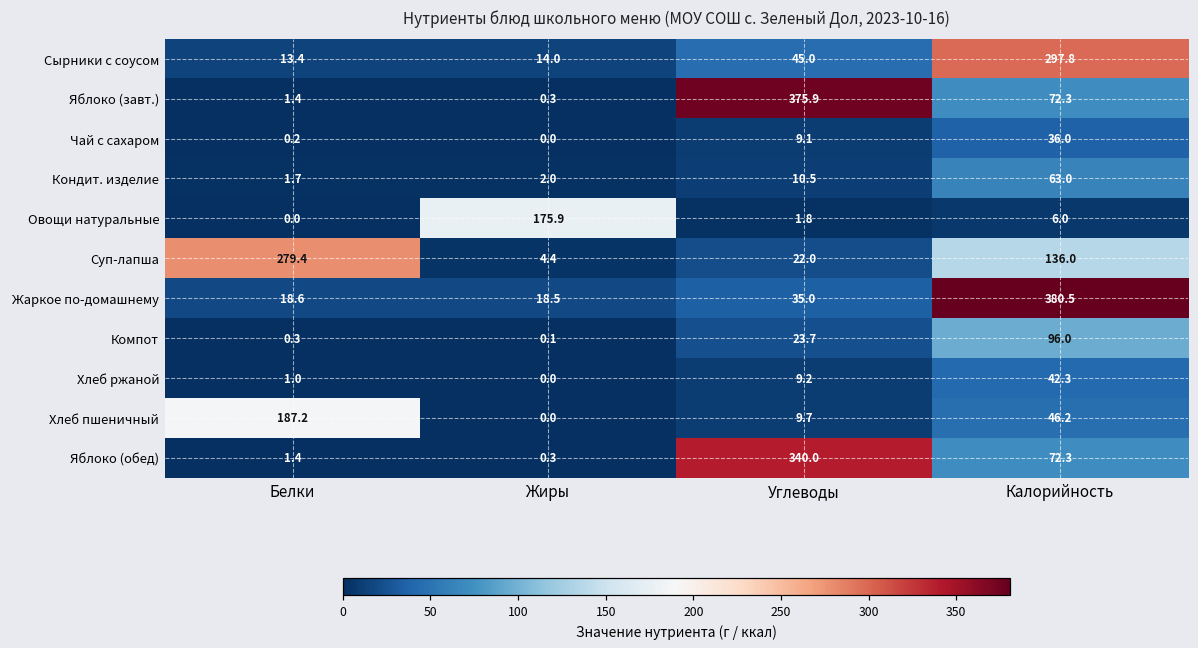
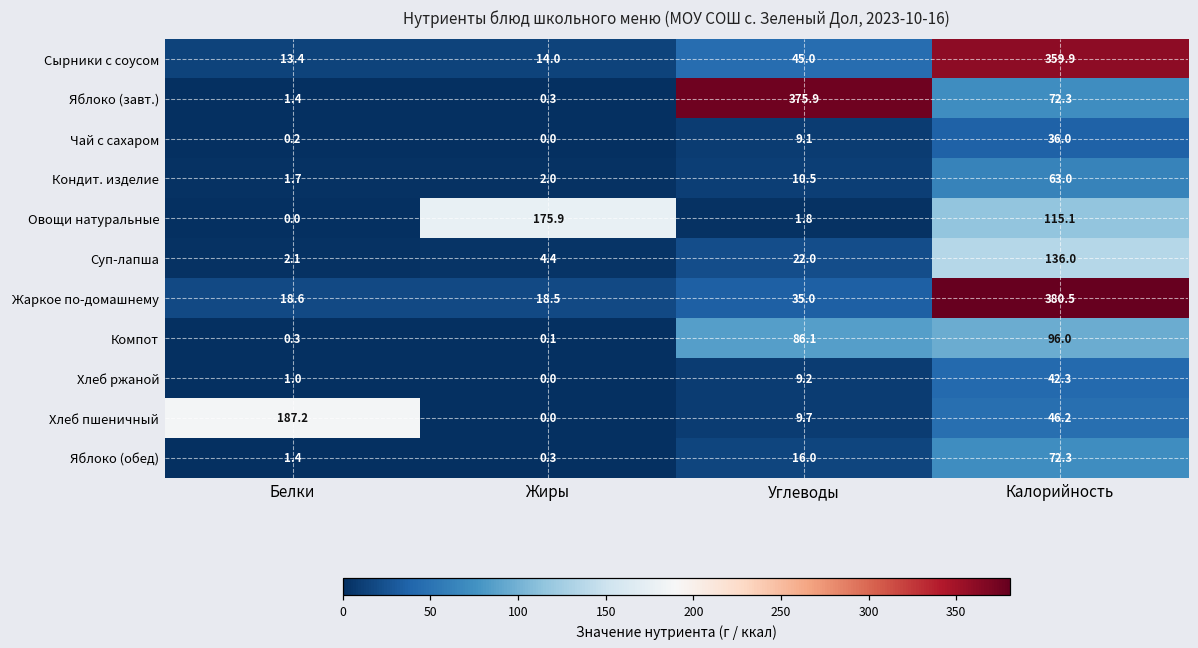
Сырники с соусом, Калорийность: 297.8 -> 359.9
Овощи натуральные, Калорийность: 6.0 -> 115.1
Суп-лапша, Белки: 279.4 -> 2.1
Компот, Углеводы: 23.7 -> 86.1
Яблоко (обед), Углеводы: 340.0 -> 16.0
